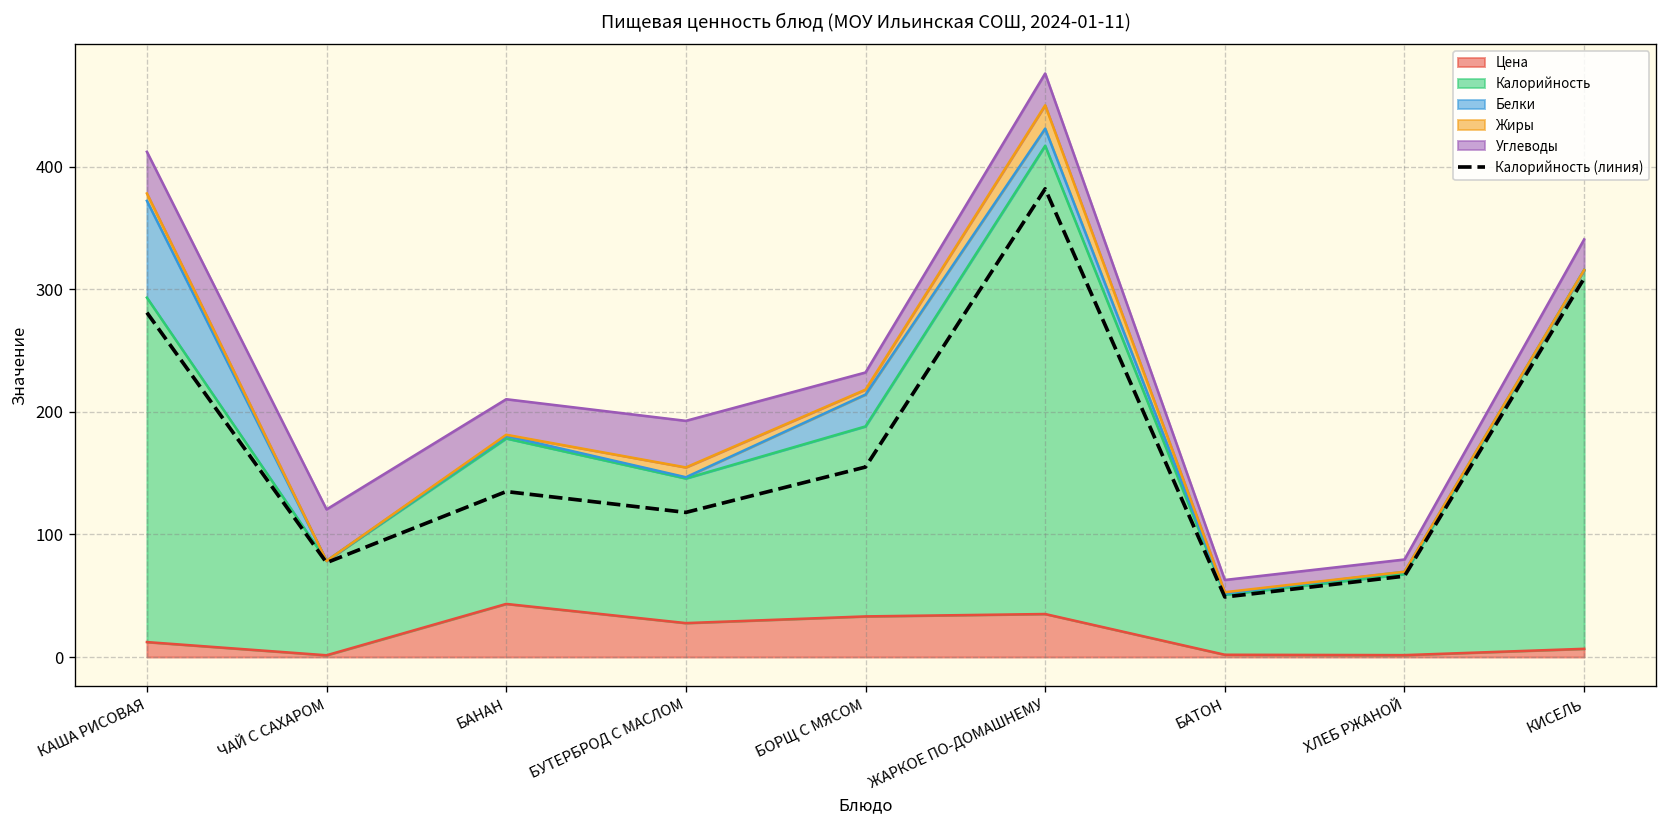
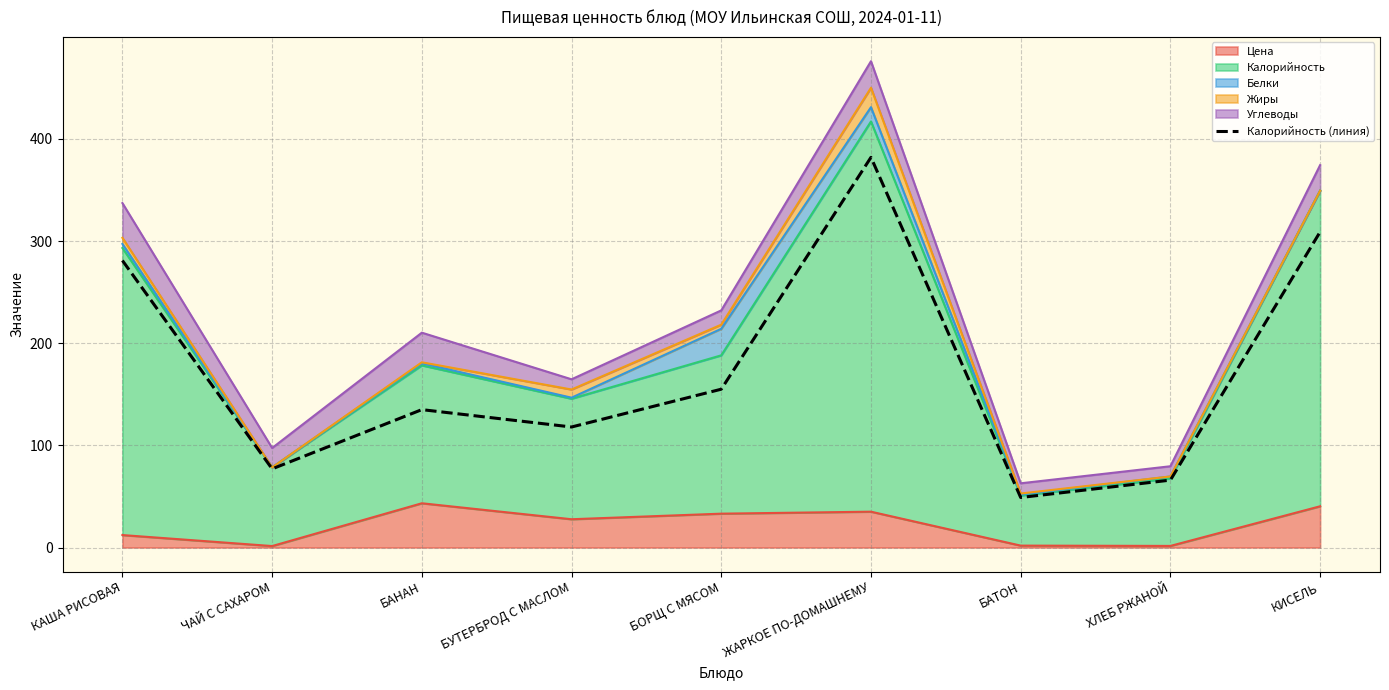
Белки, КАША РИСОВАЯ: 79 -> 4
Углеводы, ЧАЙ С САХАРОМ: 42 -> 19
Углеводы, БУТЕРБРОД С МАСЛОМ: 38 -> 10
Цена, КИСЕЛЬ: 7 -> 40
